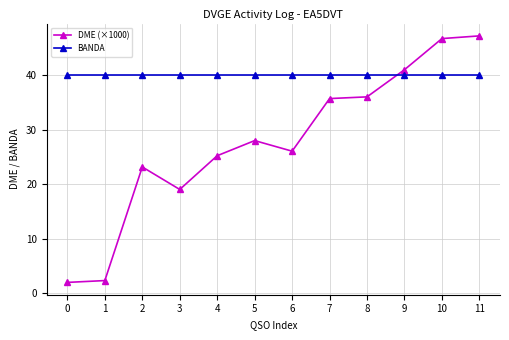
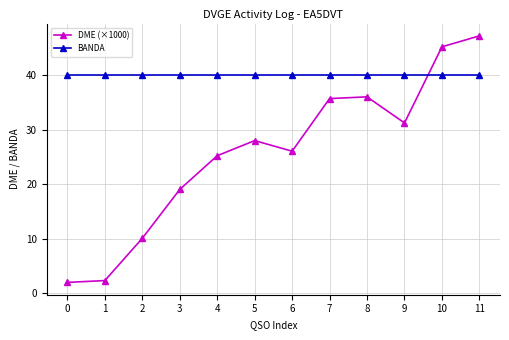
DME (×1000), 2: 23 -> 10
DME (×1000), 9: 41 -> 31
DME (×1000), 10: 47 -> 45
